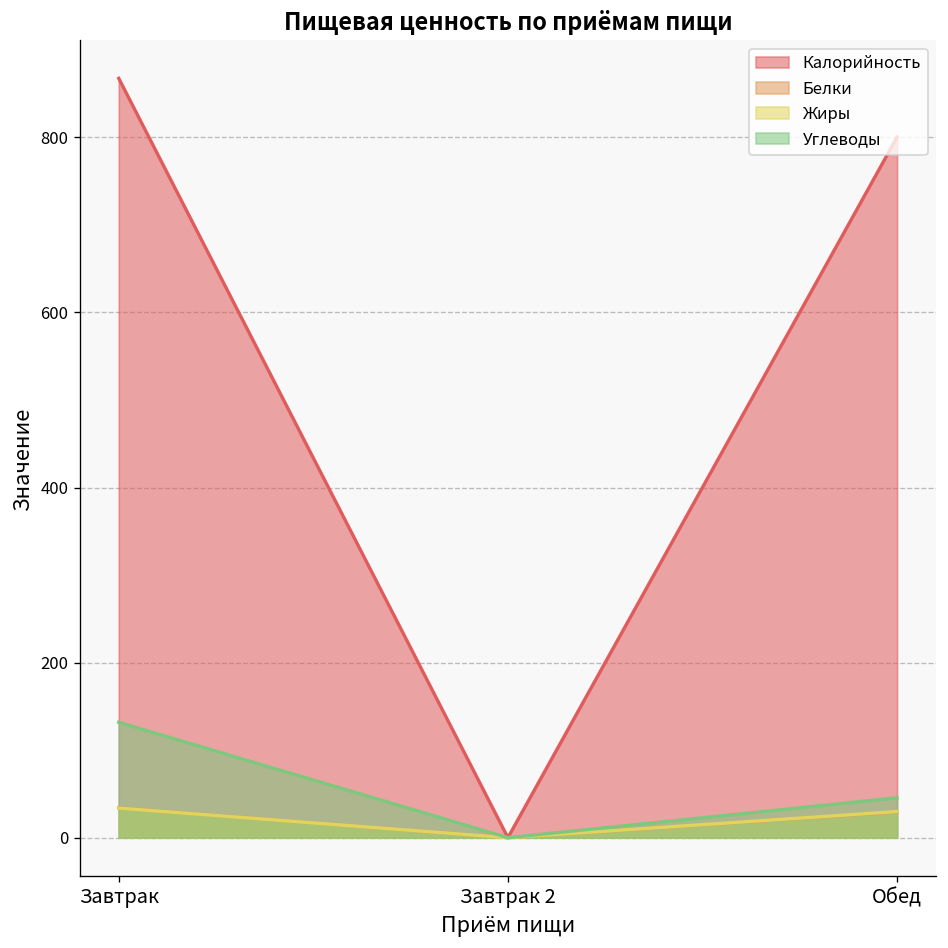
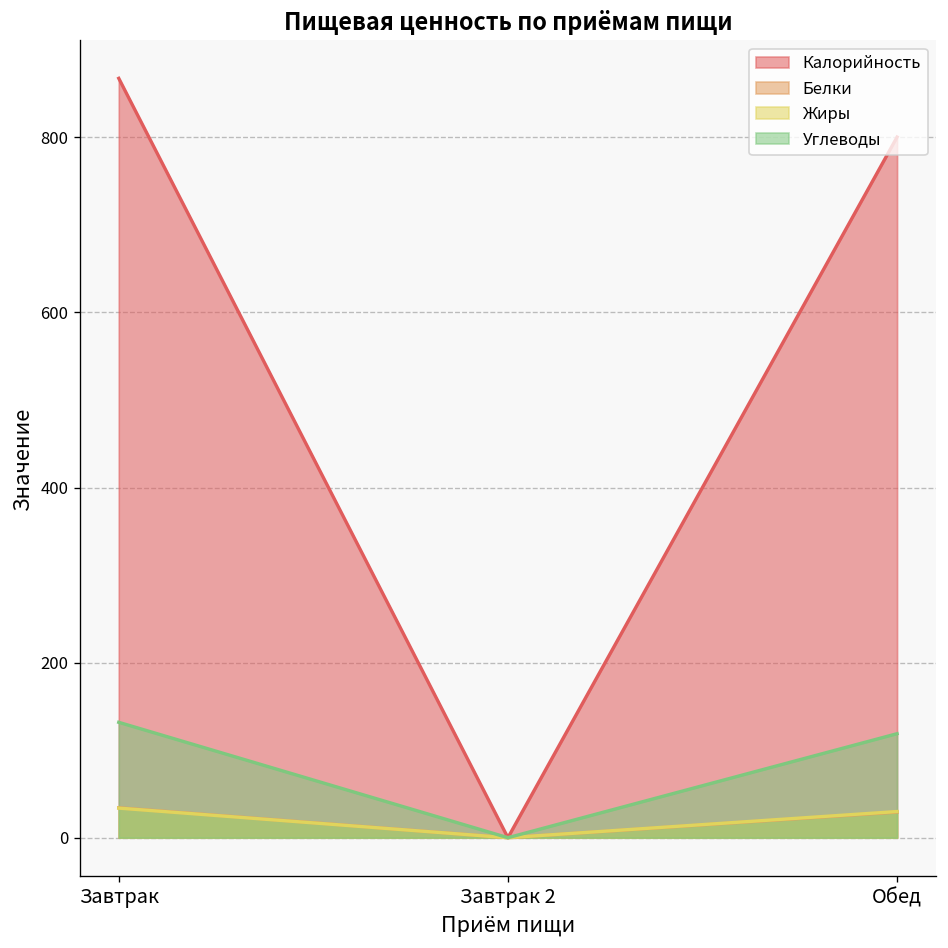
Углеводы, Обед: 50 -> 120
